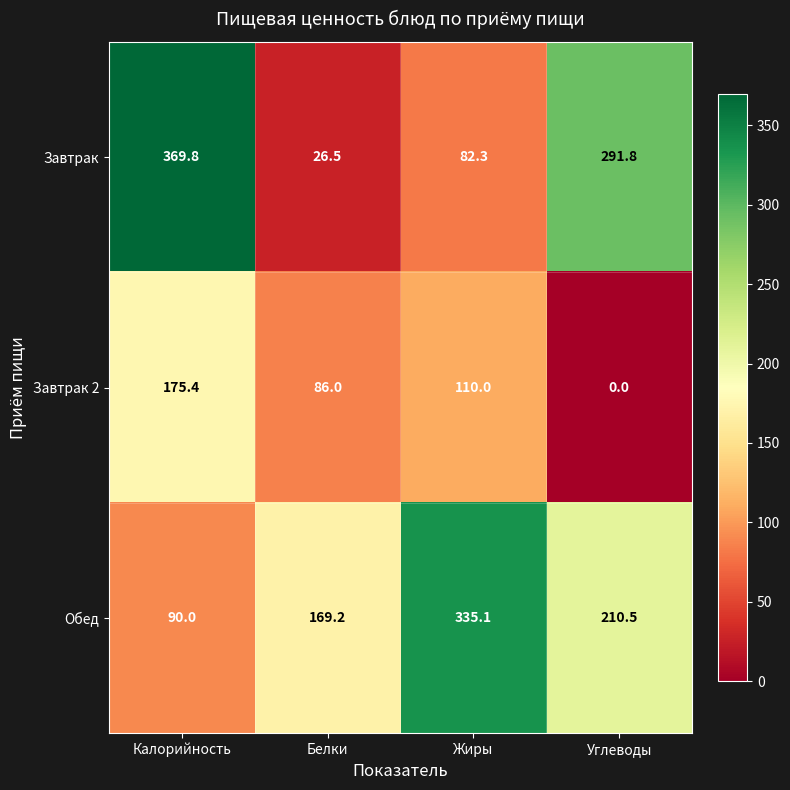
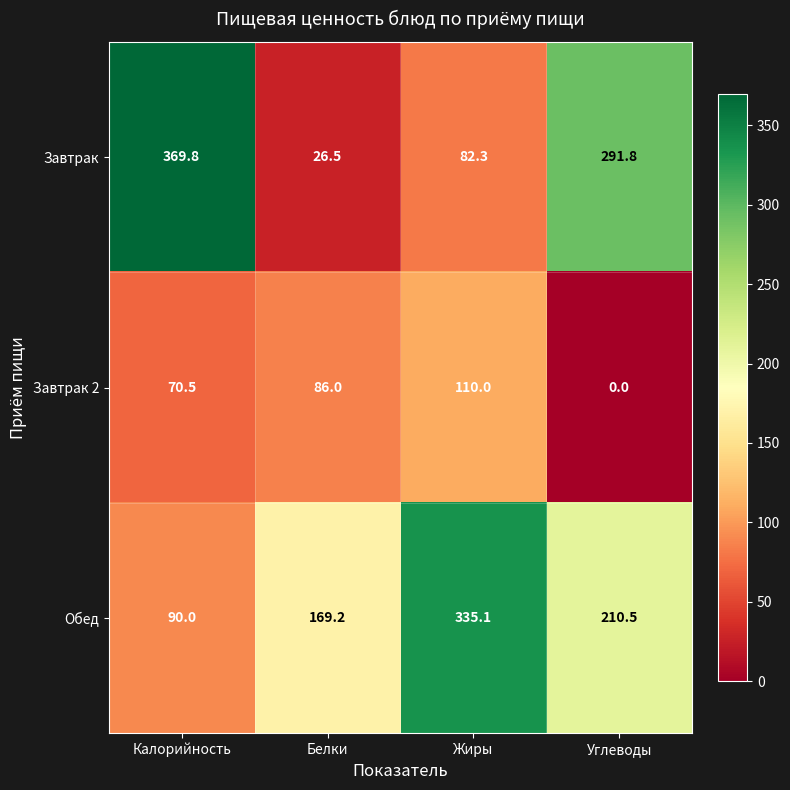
Завтрак 2, Калорийность: 175.4 -> 70.5
